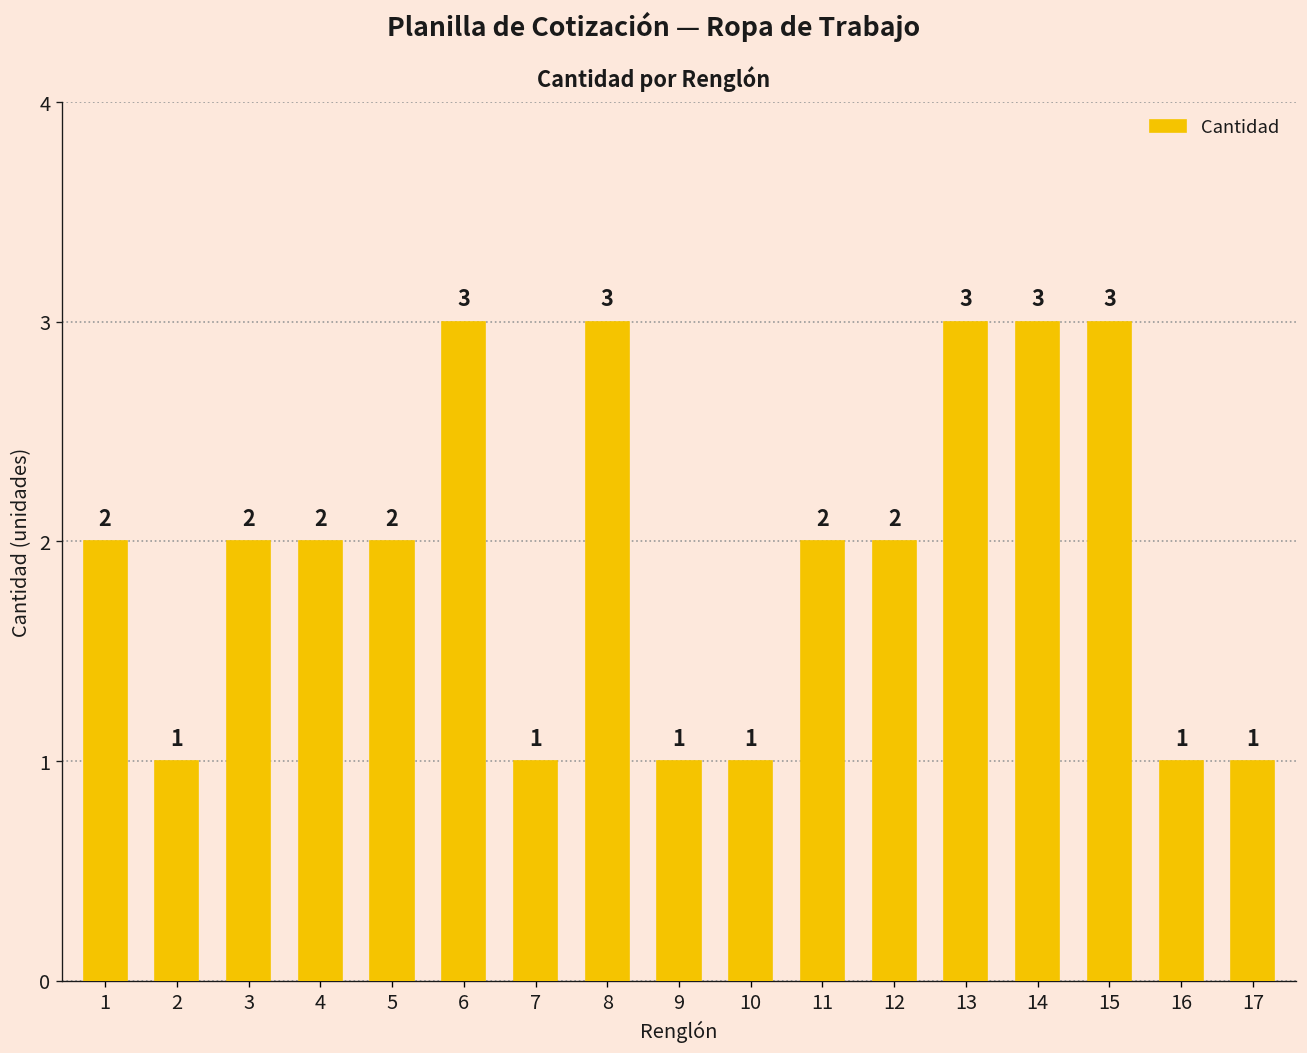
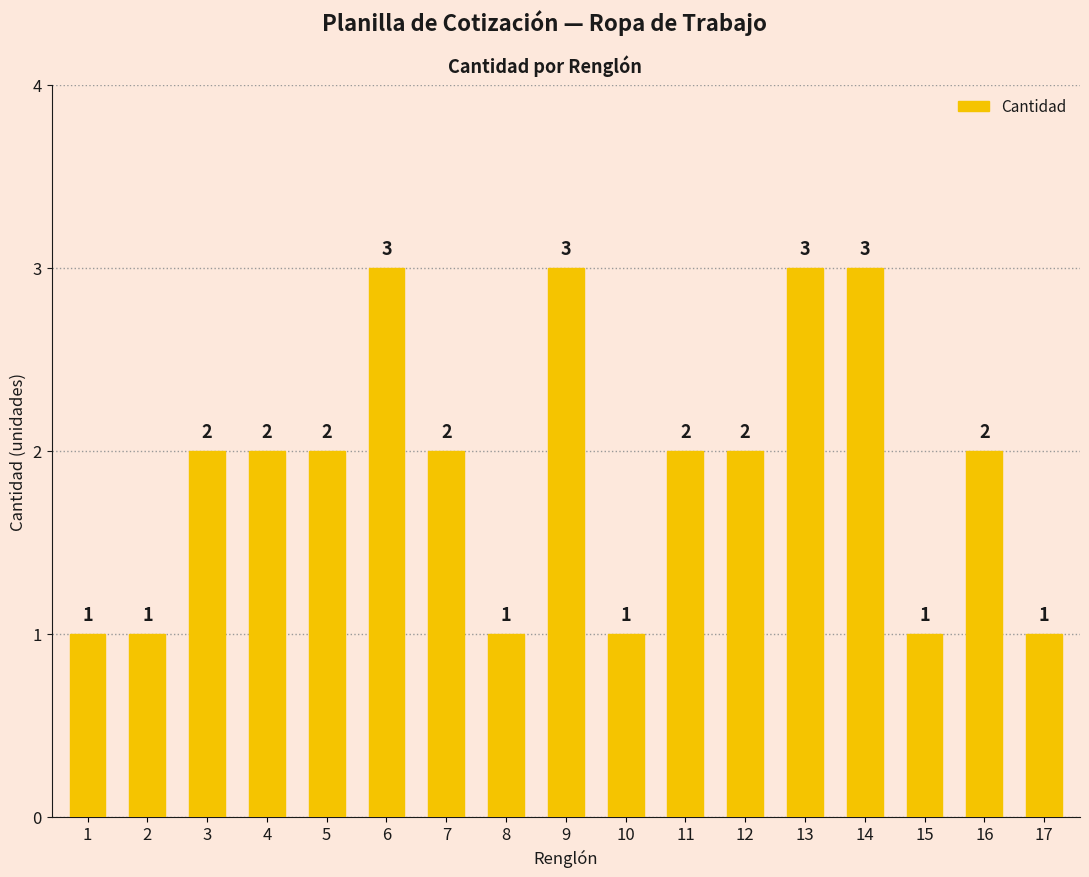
1: 2 -> 1
7: 1 -> 2
8: 3 -> 1
9: 1 -> 3
15: 3 -> 1
16: 1 -> 2
